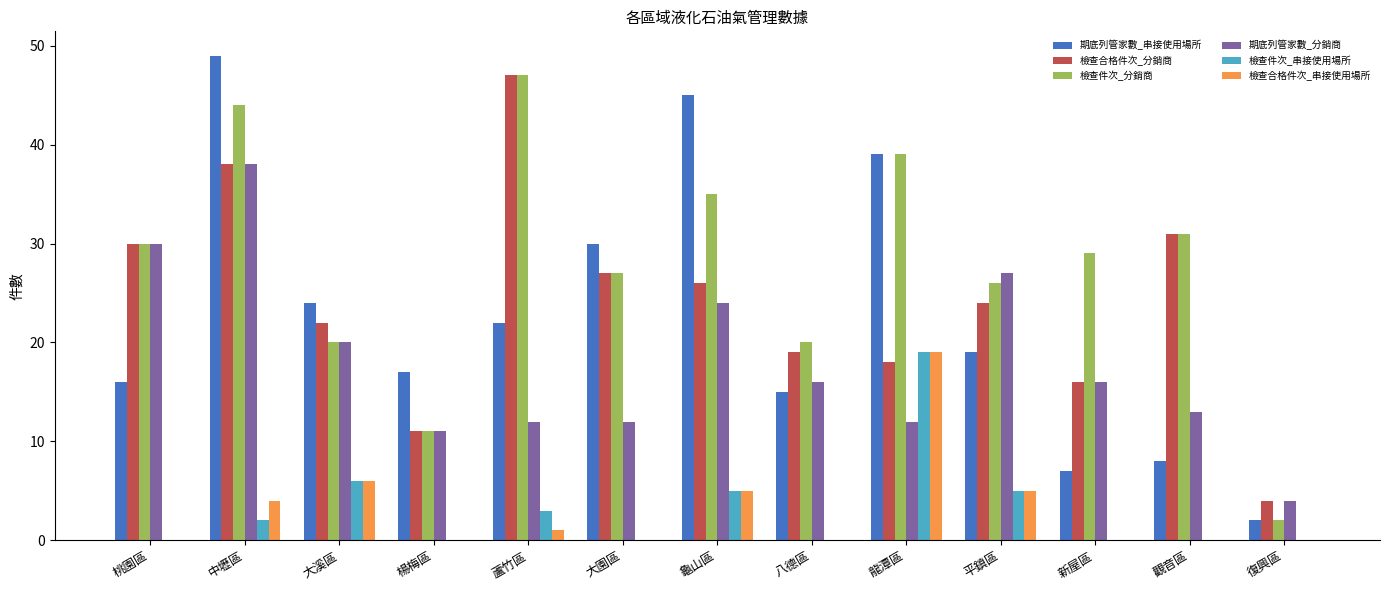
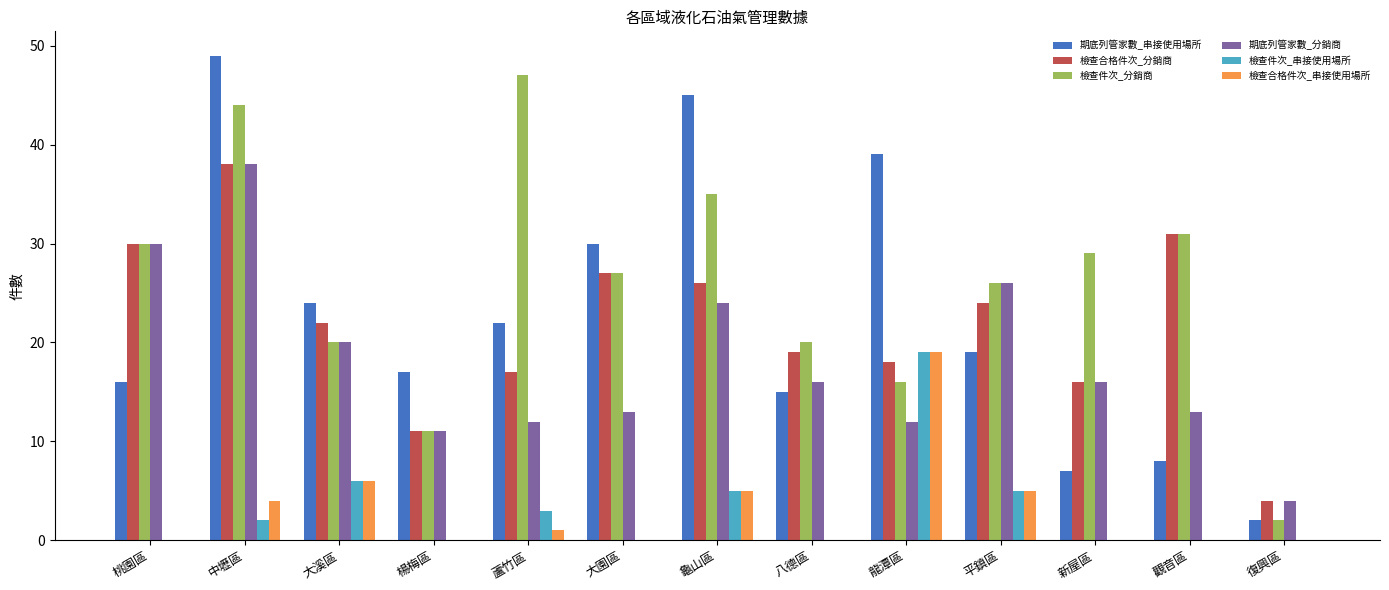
檢查合格件次_分銷商, 蘆竹區: 47 -> 17
期底列管家數_分銷商, 大園區: 12 -> 13
檢查件次_分銷商, 龍潭區: 39 -> 16
期底列管家數_分銷商, 平鎮區: 27 -> 26
